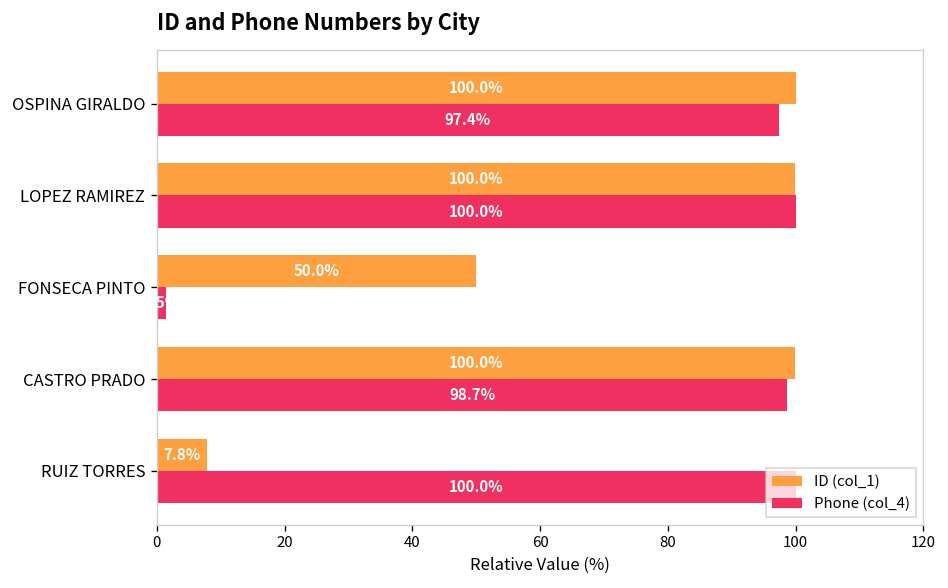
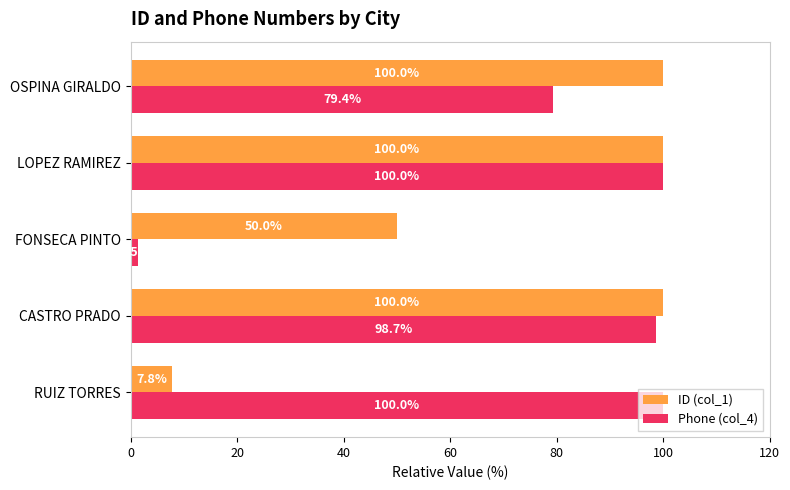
Phone (col_4), OSPINA GIRALDO: 97.4% -> 79.4%
